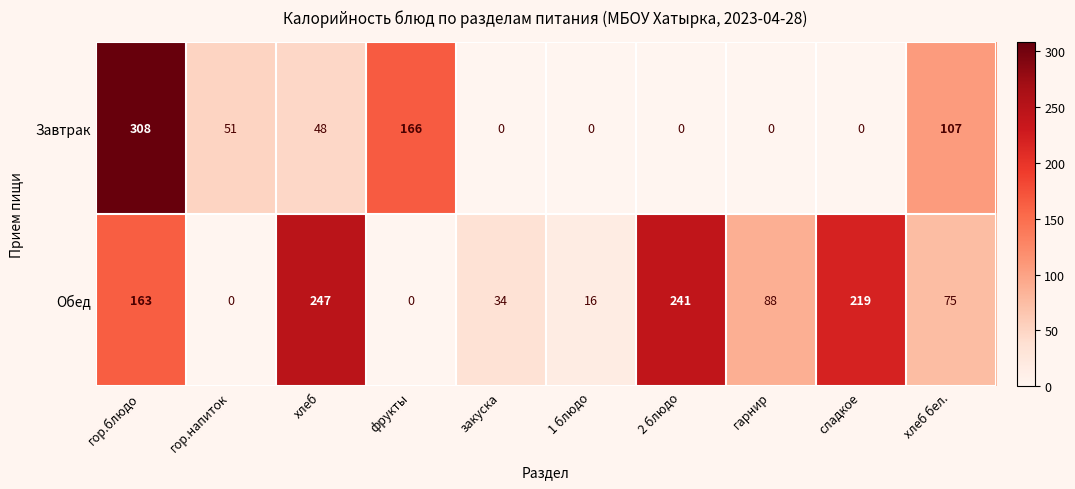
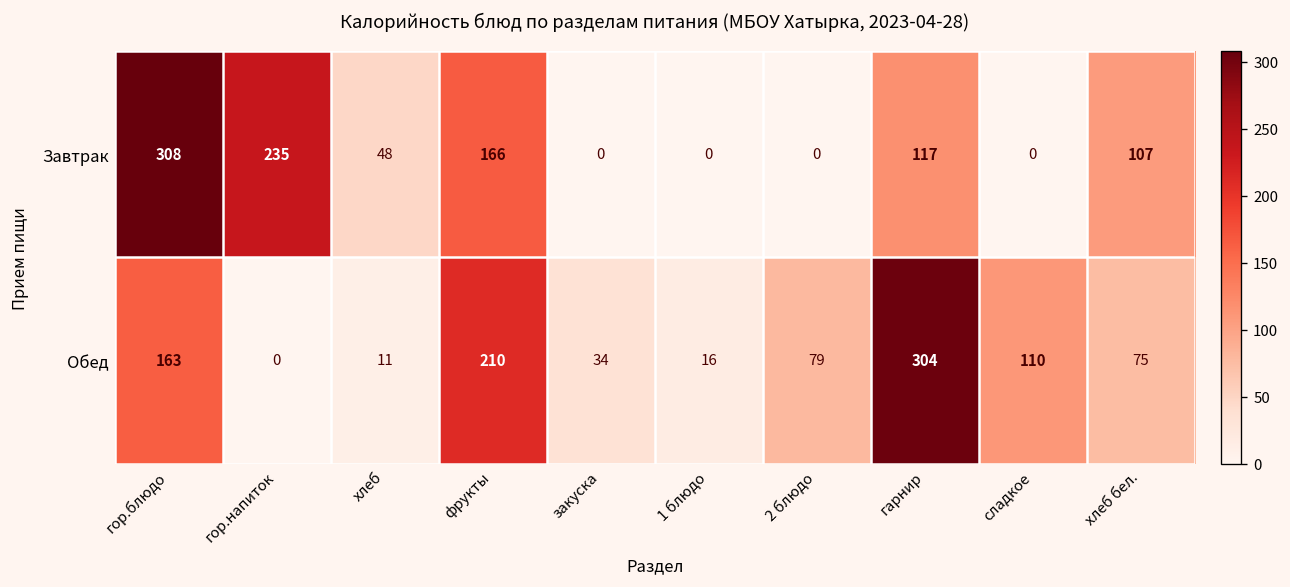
Завтрак, гор.напиток: 51 -> 235
Завтрак, гарнир: 0 -> 117
Обед, хлеб: 247 -> 11
Обед, фрукты: 0 -> 210
Обед, 2 блюдо: 241 -> 79
Обед, гарнир: 88 -> 304
Обед, сладкое: 219 -> 110
